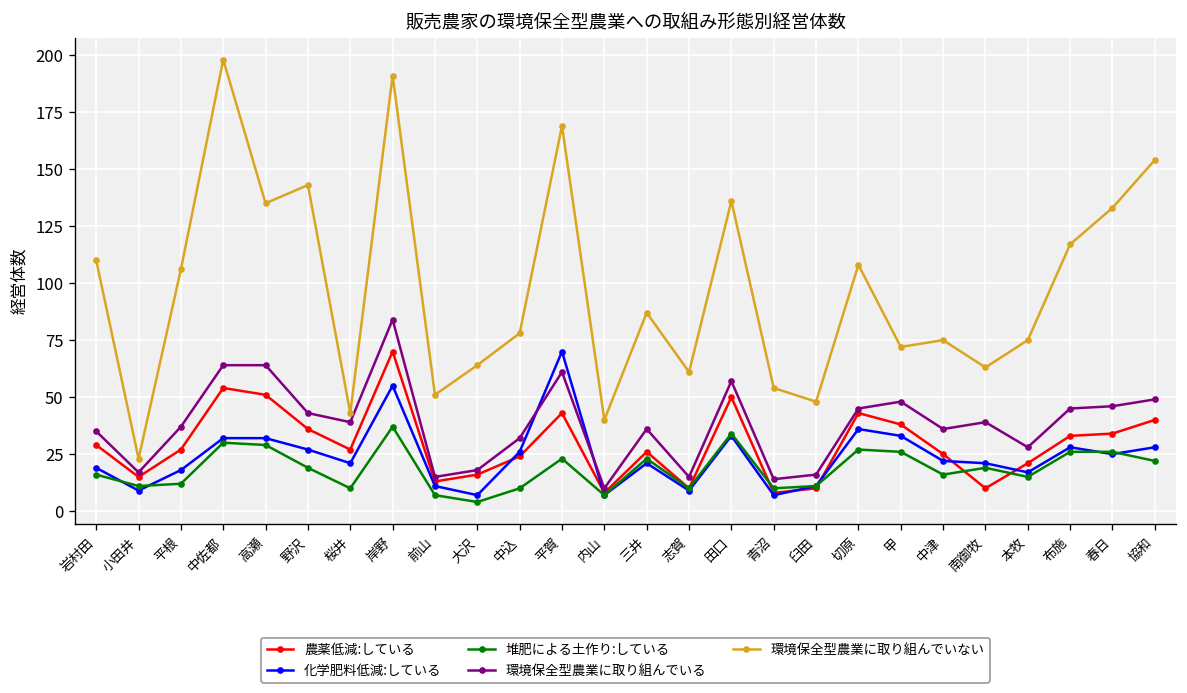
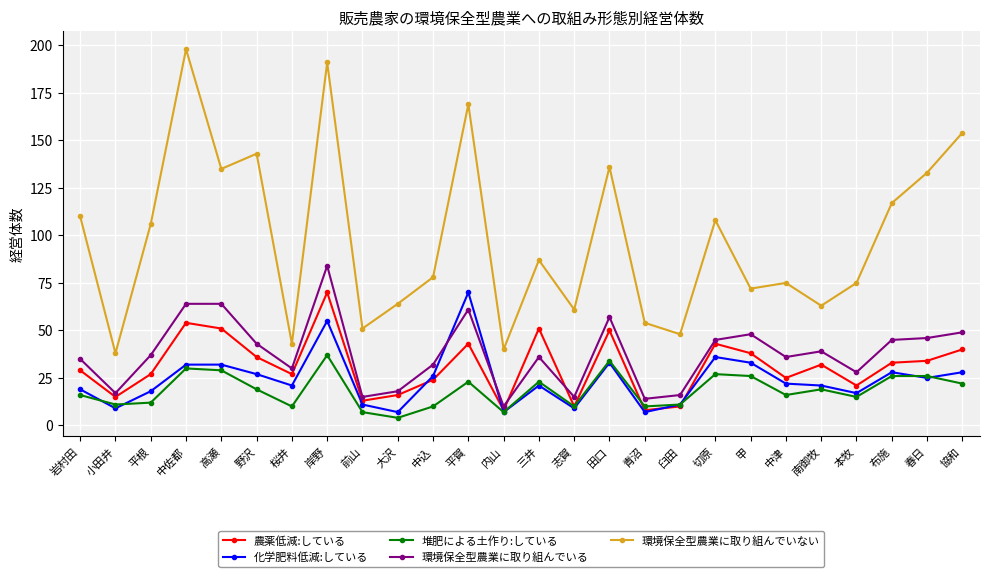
環境保全型農業に取り組んでいない, 小田井: 23 -> 38
環境保全型農業に取り組んでいる, 桜井: 39 -> 30
農薬低減:している, 三井: 26 -> 51
農薬低減:している, 南御牧: 10 -> 32
